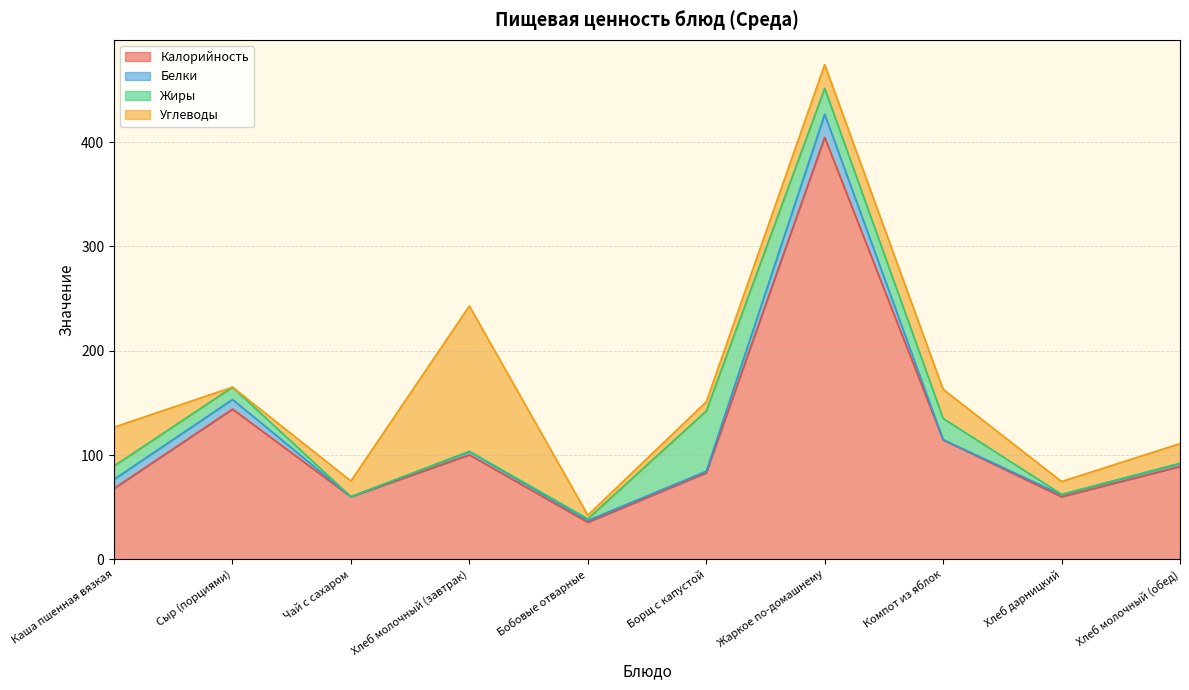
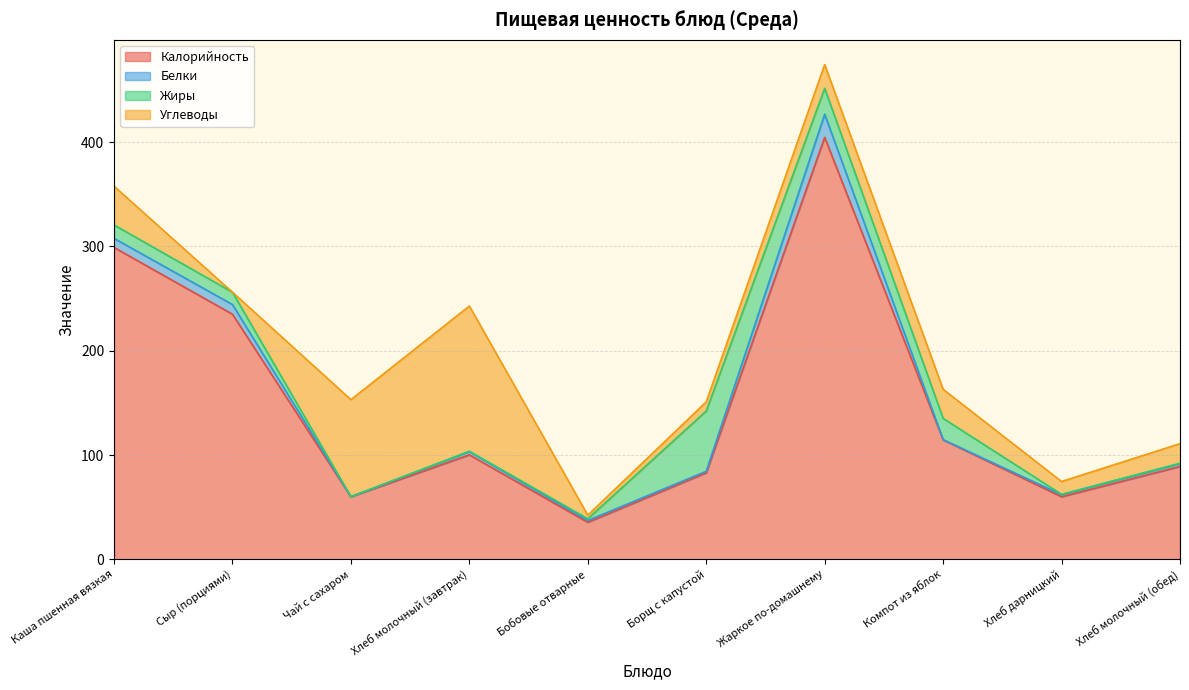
Калорийность, Каша пшенная вязкая: 68 -> 299
Калорийность, Сыр (порциями): 144 -> 235
Углеводы, Чай с сахаром: 15 -> 93
